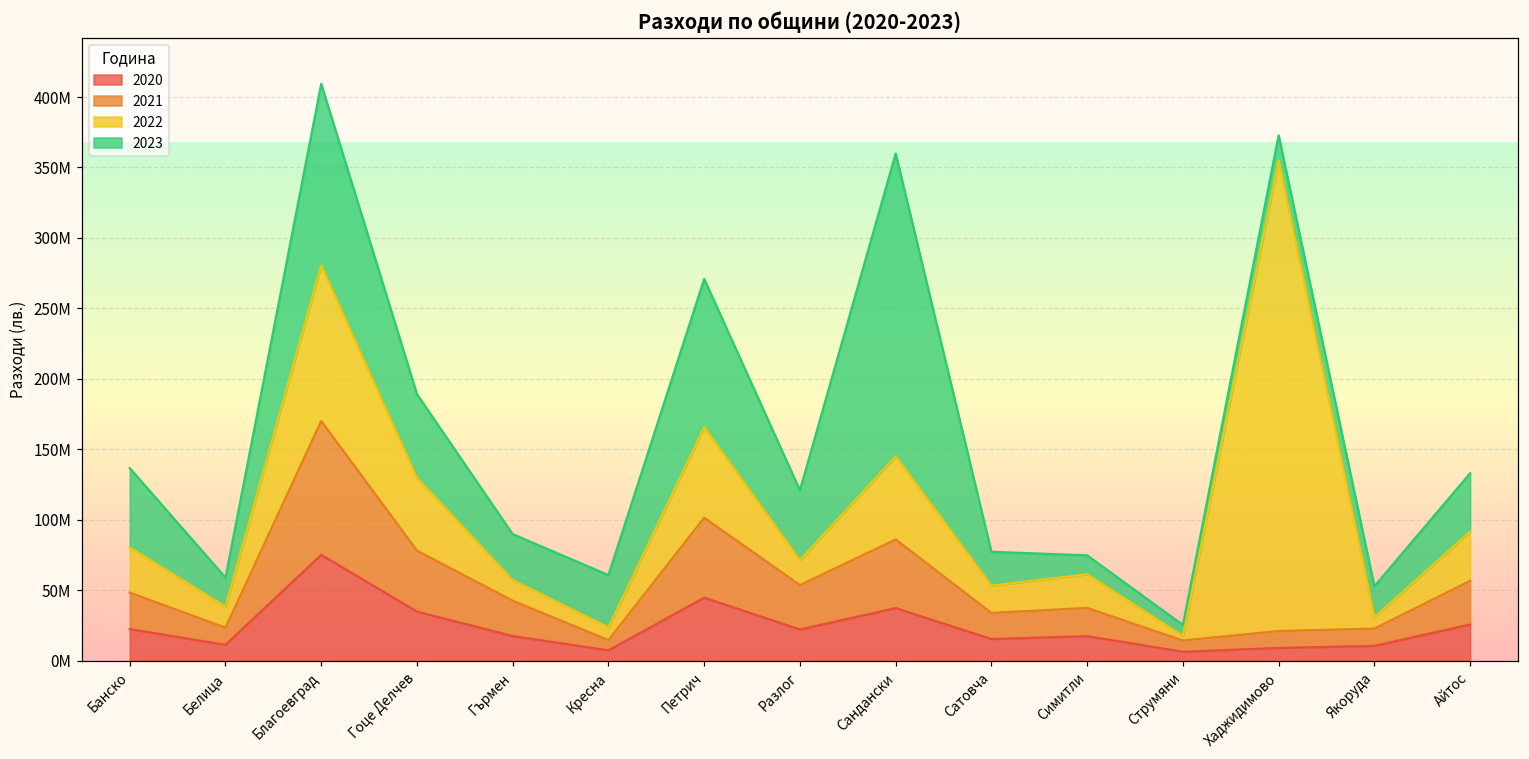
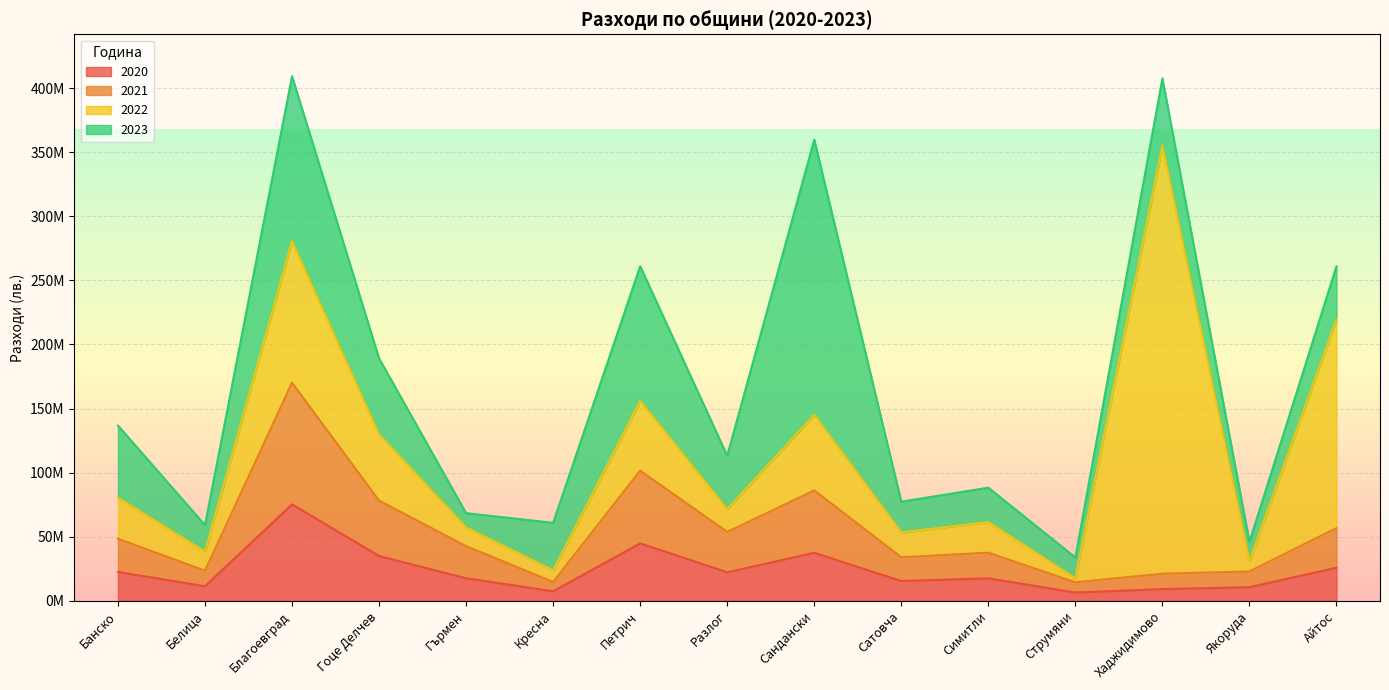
2023, Гърмен: 33000000 -> 11000000
2022, Петрич: 64000000 -> 54000000
2023, Разлог: 50000000 -> 42000000
2023, Симитли: 13000000 -> 27000000
2023, Струмяни: 8000000 -> 16000000
2023, Хаджидимово: 17000000 -> 52000000
2023, Якоруда: 22000000 -> 15000000
2022, Айтос: 35000000 -> 163000000
